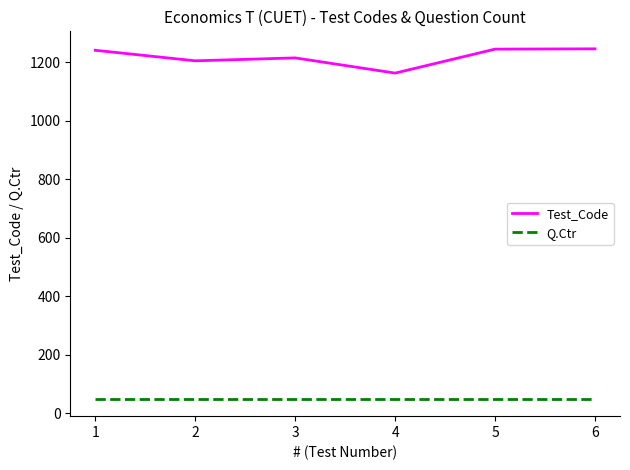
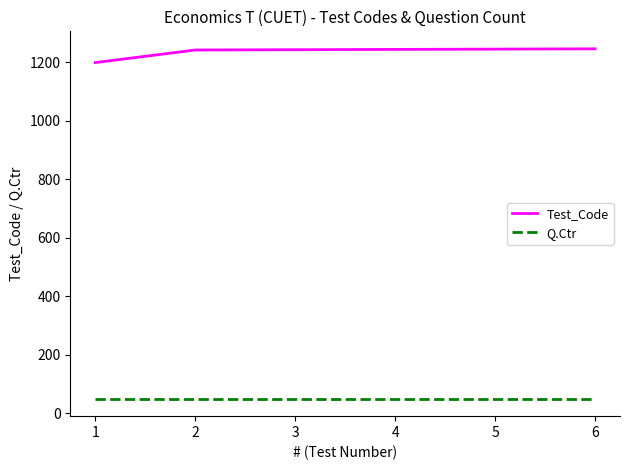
Test_Code, 1: 1240 -> 1200
Test_Code, 2: 1210 -> 1240
Test_Code, 3: 1220 -> 1240
Test_Code, 4: 1160 -> 1240
